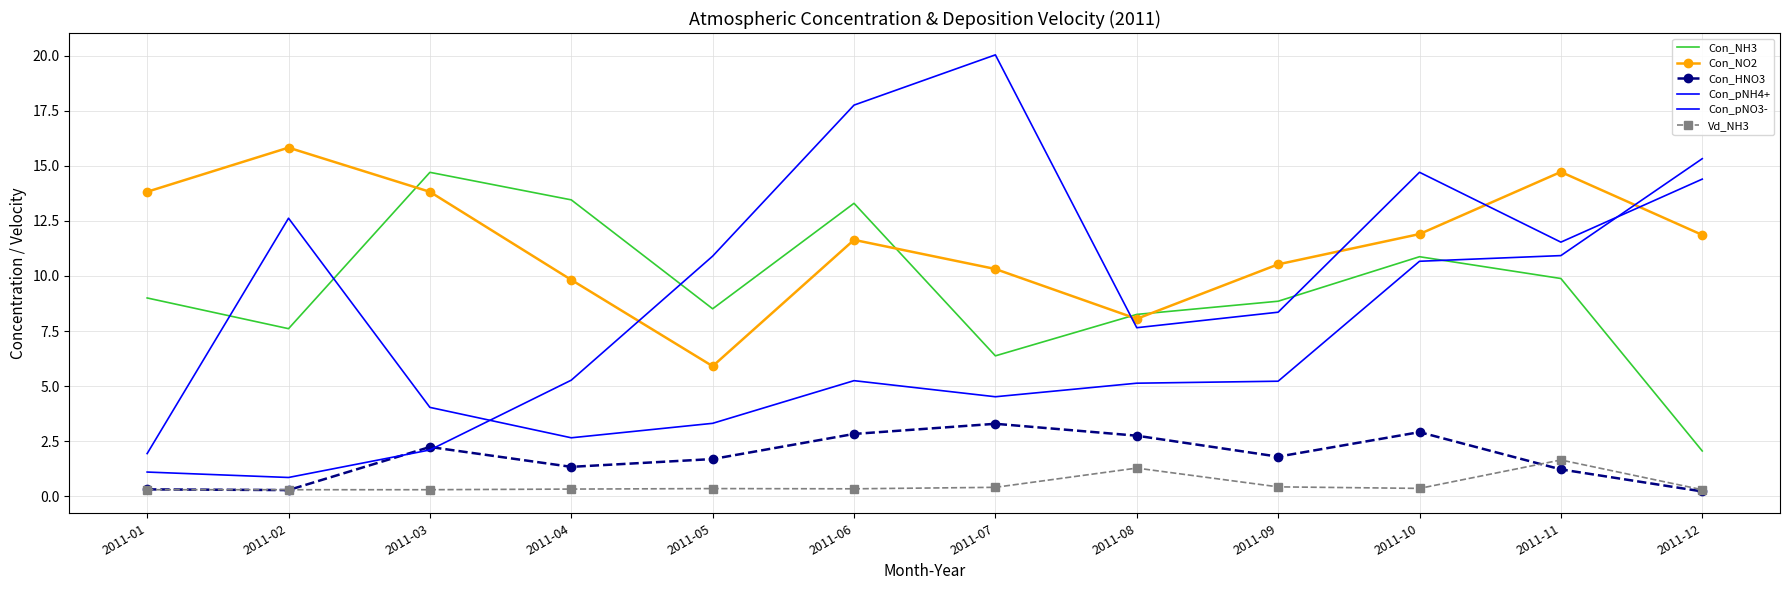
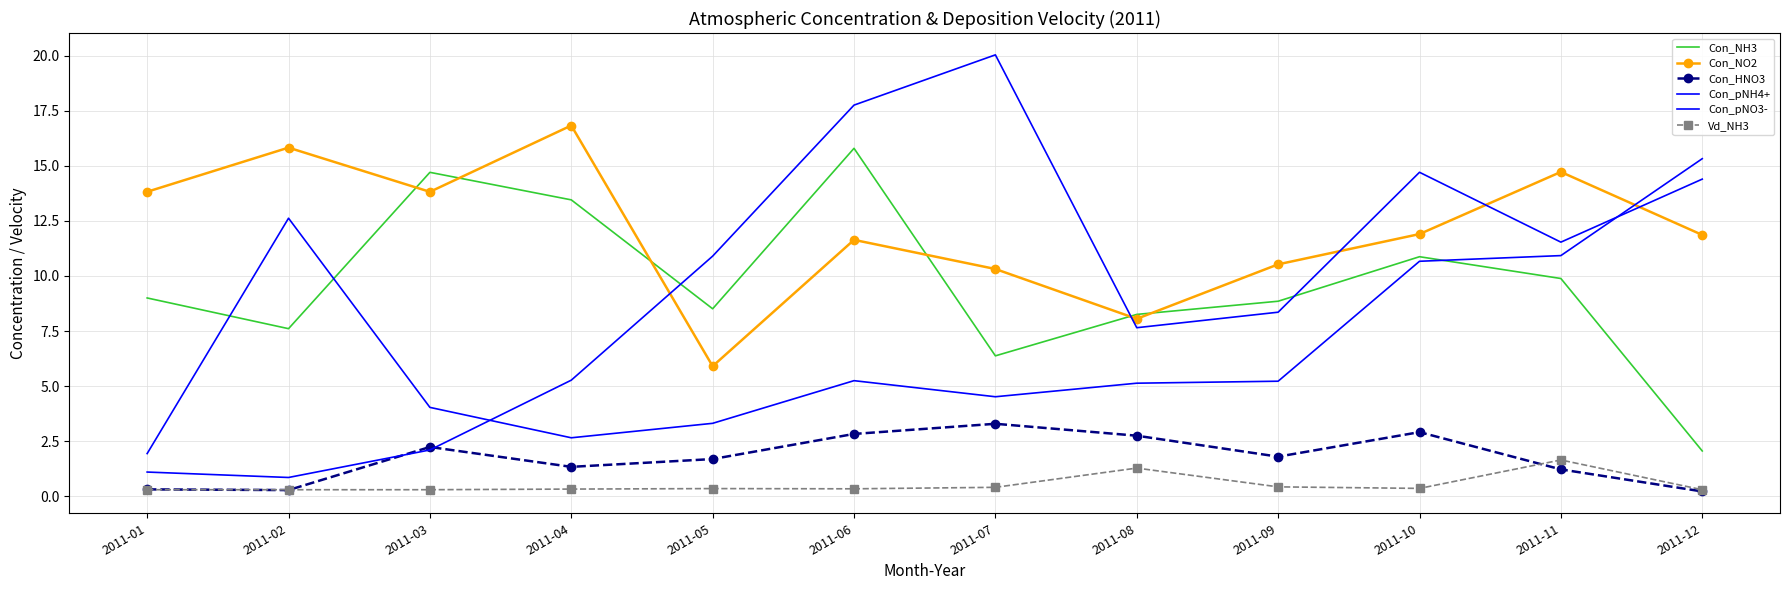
Con_NO2, 2011-04: 9.8 -> 16.8
Con_NH3, 2011-06: 13.3 -> 15.8
